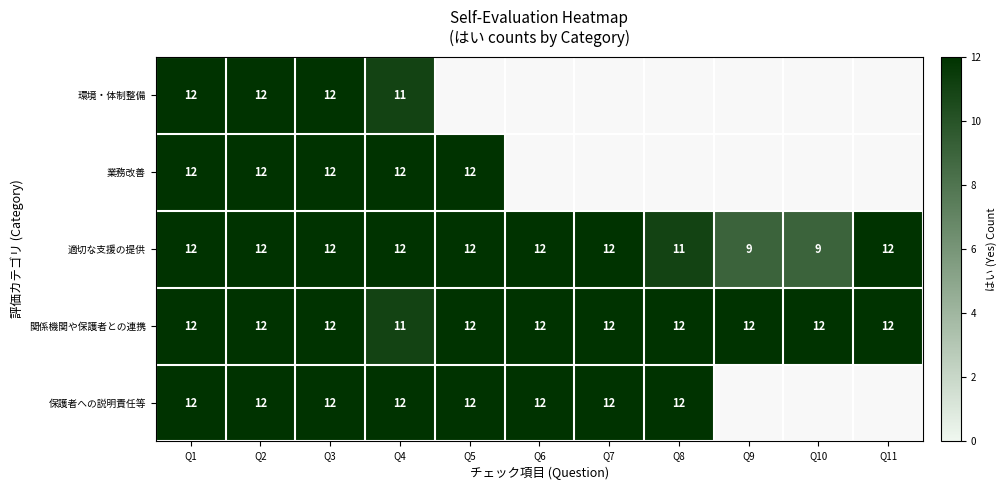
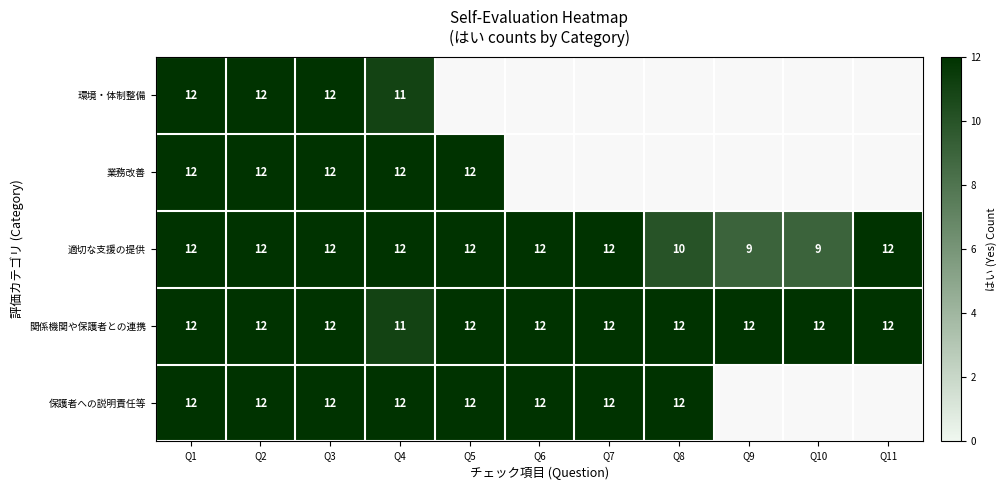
適切な支援の提供, Q8: 11 -> 10
